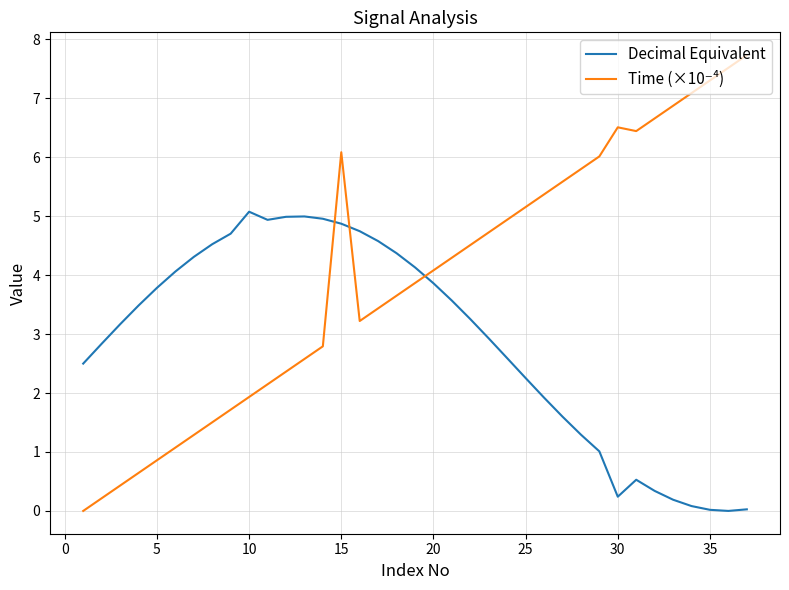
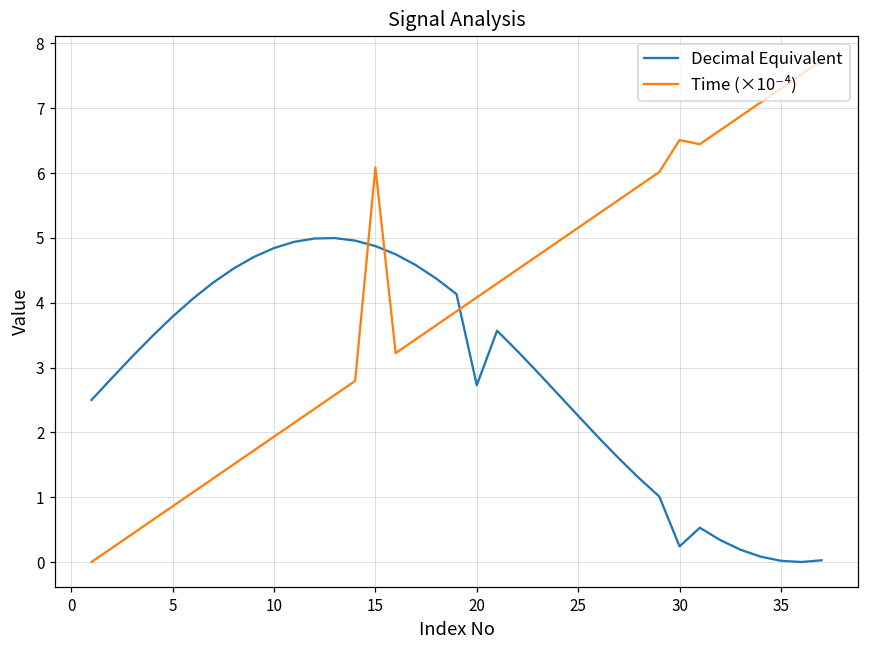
Decimal Equivalent, 10: 5.1 -> 4.8
Decimal Equivalent, 20: 3.9 -> 2.7
